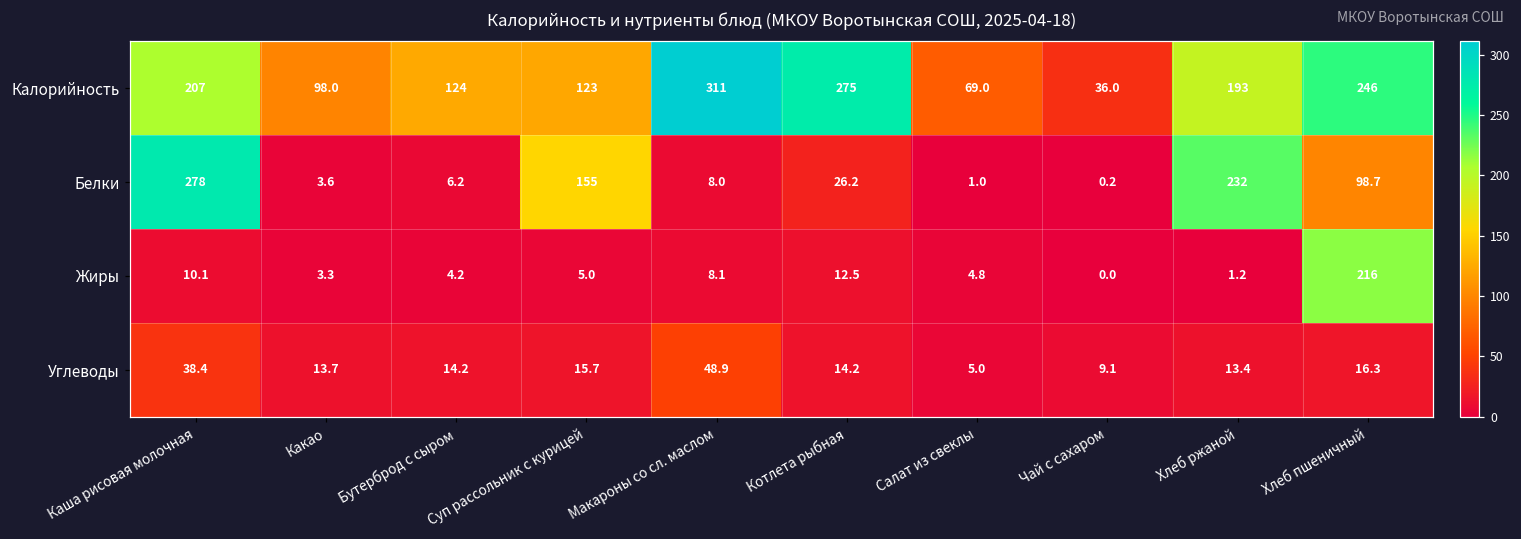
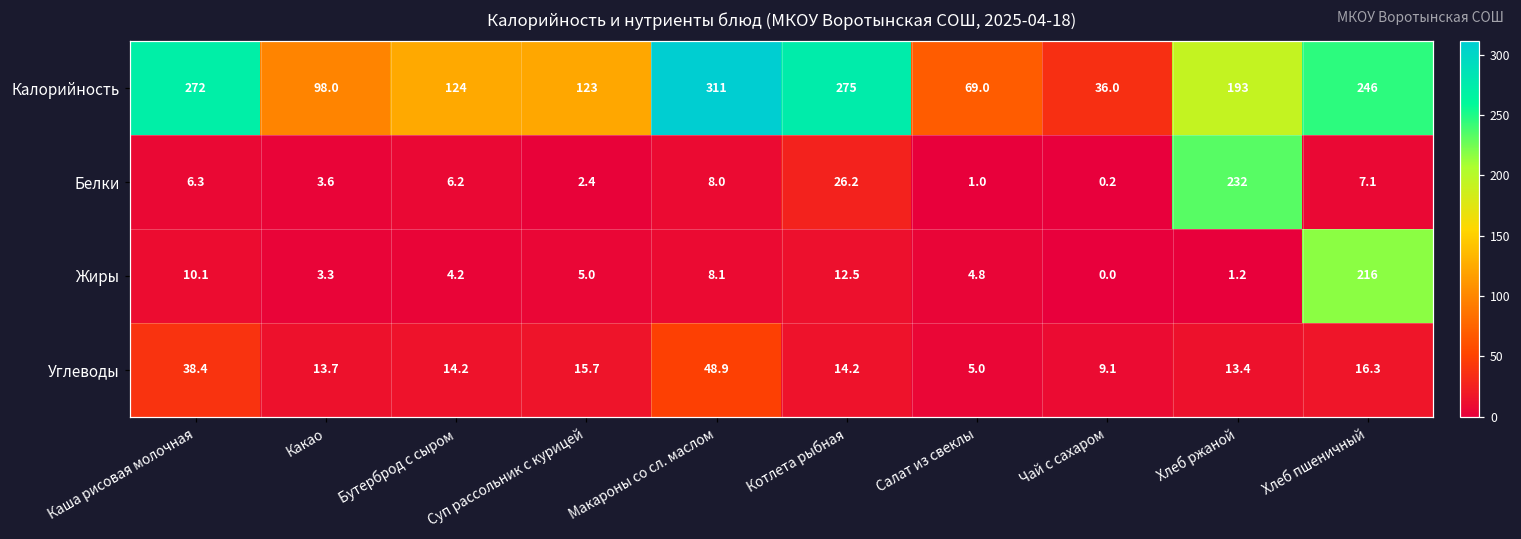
Калорийность, Каша рисовая молочная: 207 -> 272
Белки, Каша рисовая молочная: 278 -> 6.3
Белки, Суп рассольник с курицей: 155 -> 2.4
Белки, Хлеб пшеничный: 98.7 -> 7.1
